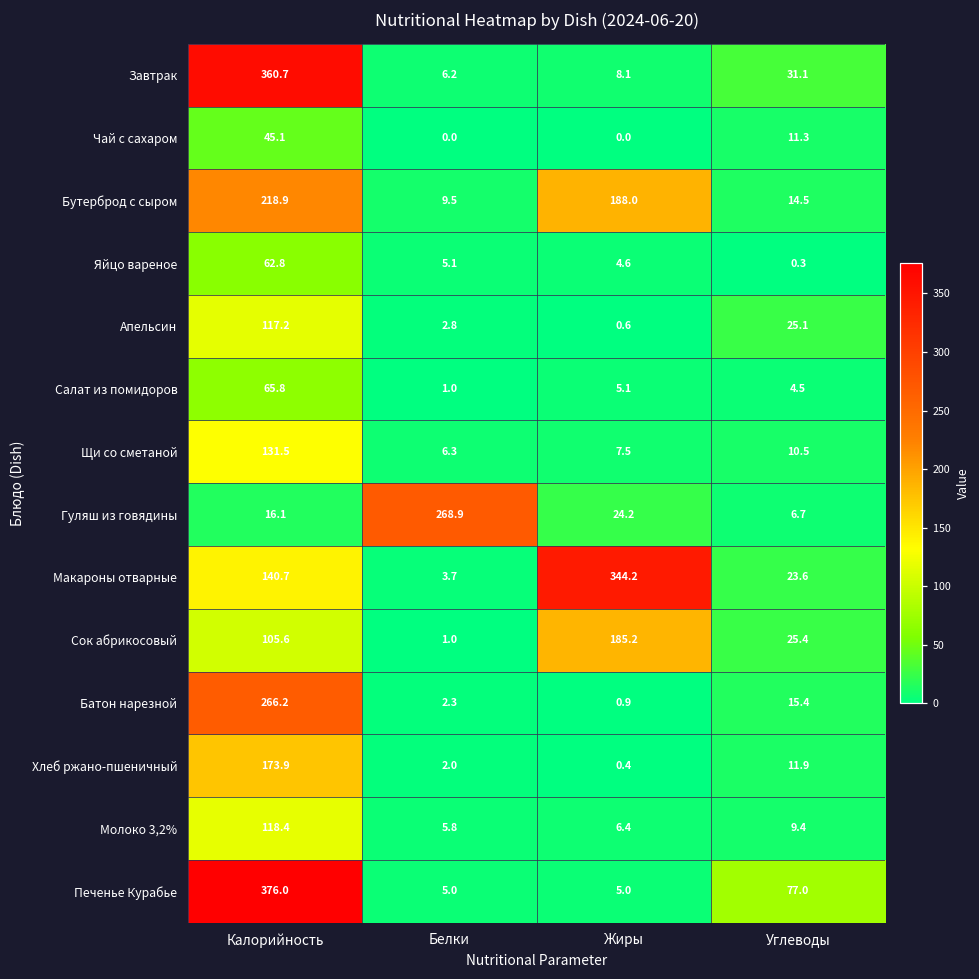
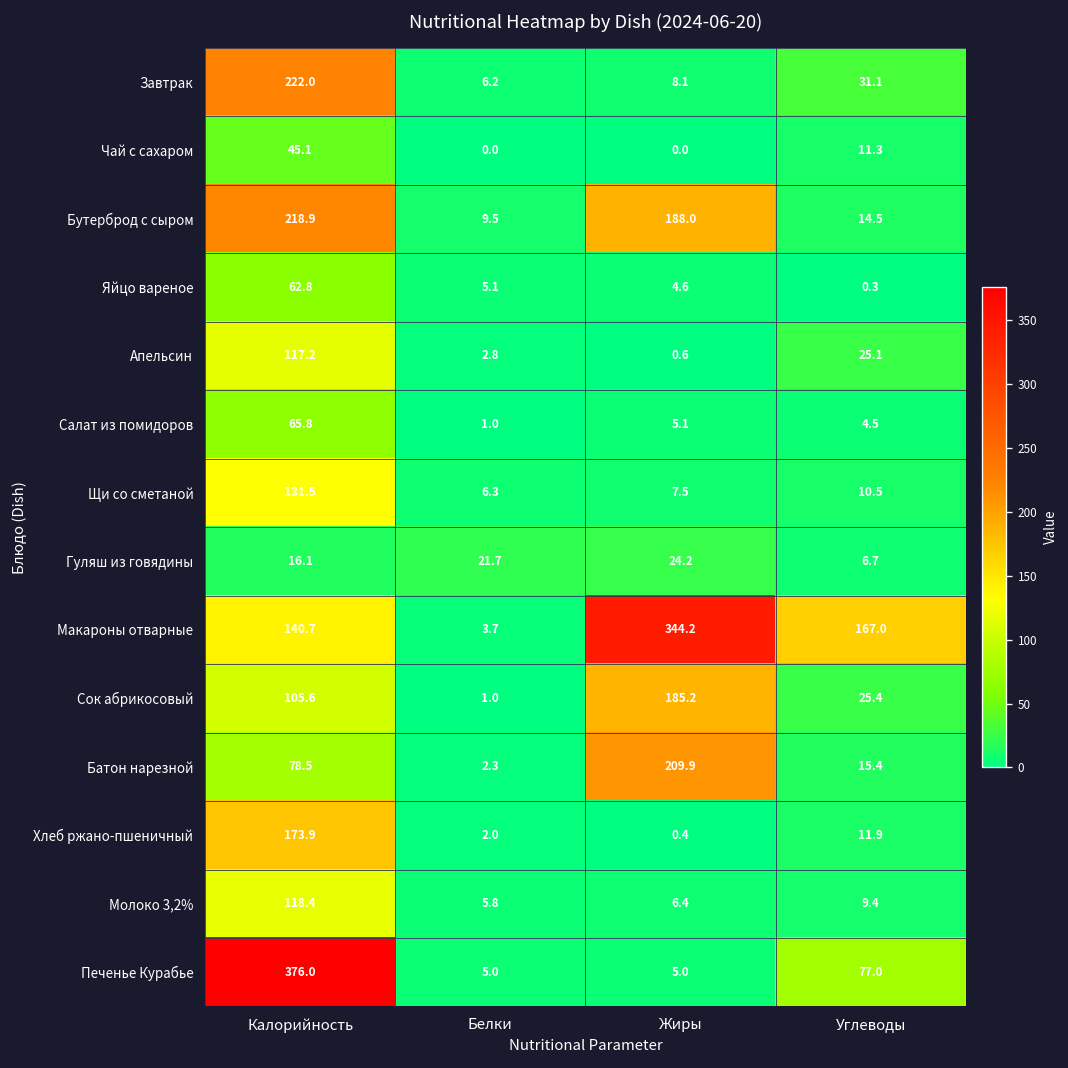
Завтрак, Калорийность: 360.7 -> 222.0
Гуляш из говядины, Белки: 268.9 -> 21.7
Макароны отварные, Углеводы: 23.6 -> 167.0
Батон нарезной, Калорийность: 266.2 -> 78.5
Батон нарезной, Жиры: 0.9 -> 209.9
